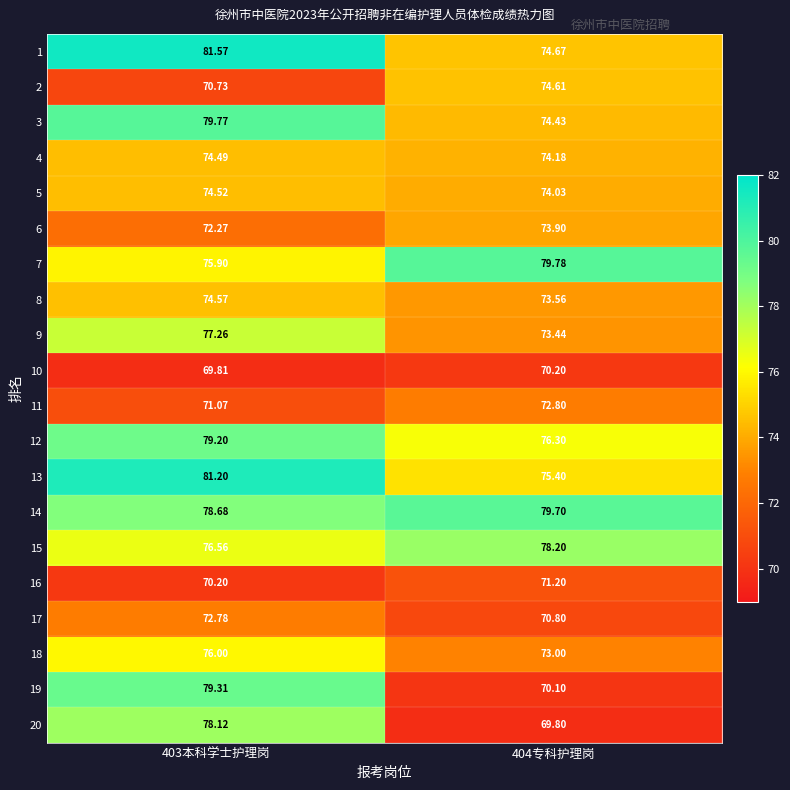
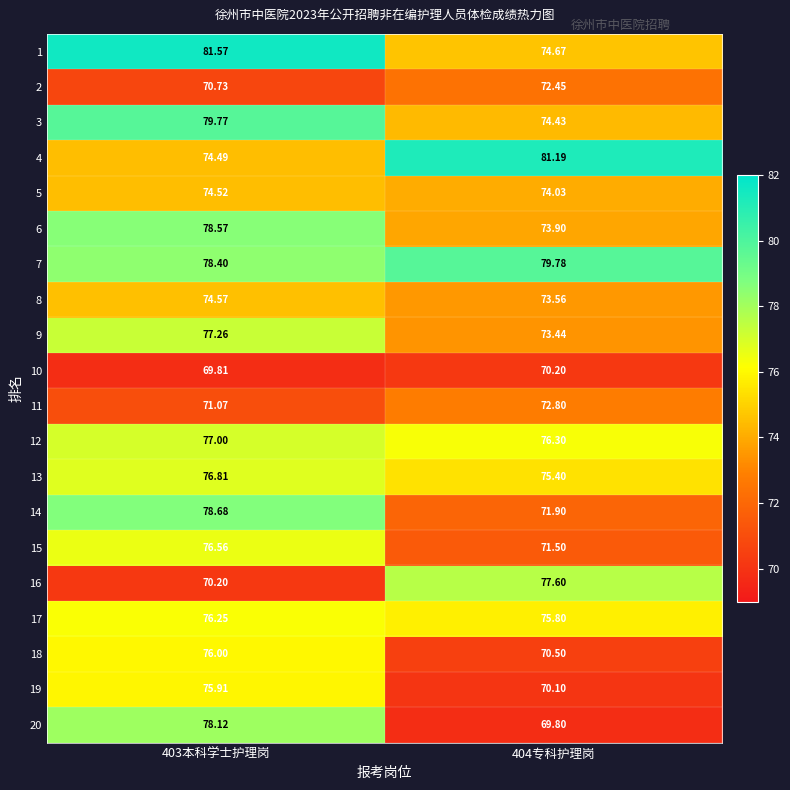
2, 404专科护理岗: 74.61 -> 72.45
4, 404专科护理岗: 74.18 -> 81.19
6, 403本科学士护理岗: 72.27 -> 78.57
7, 403本科学士护理岗: 75.90 -> 78.40
12, 403本科学士护理岗: 79.20 -> 77.00
13, 403本科学士护理岗: 81.20 -> 76.81
14, 404专科护理岗: 79.70 -> 71.90
15, 404专科护理岗: 78.20 -> 71.50
16, 404专科护理岗: 71.20 -> 77.60
17, 403本科学士护理岗: 72.78 -> 76.25
17, 404专科护理岗: 70.80 -> 75.80
18, 404专科护理岗: 73.00 -> 70.50
19, 403本科学士护理岗: 79.31 -> 75.91
